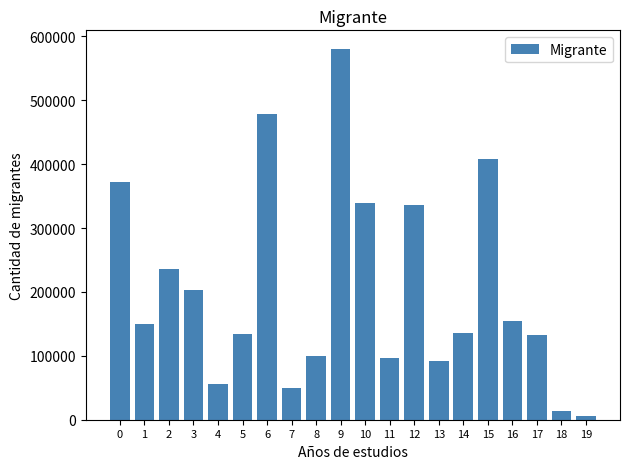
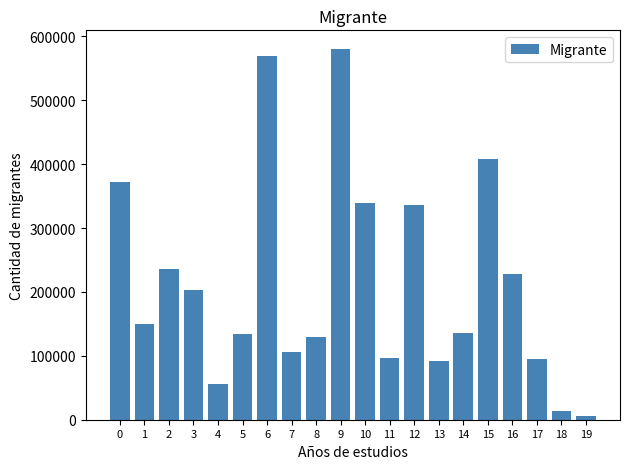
6: 480000 -> 570000
7: 50000 -> 110000
8: 100000 -> 130000
16: 150000 -> 230000
17: 130000 -> 90000
